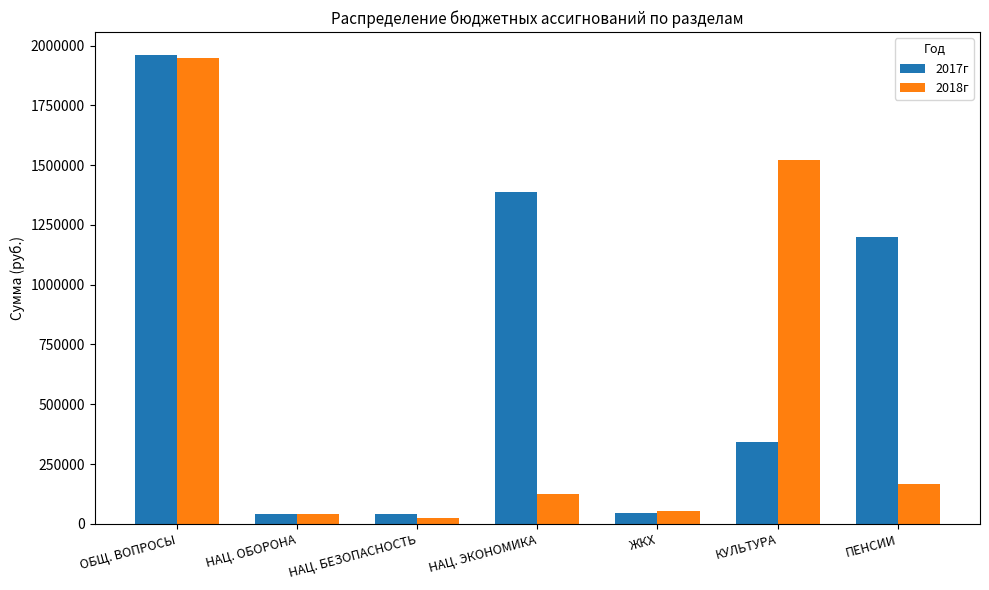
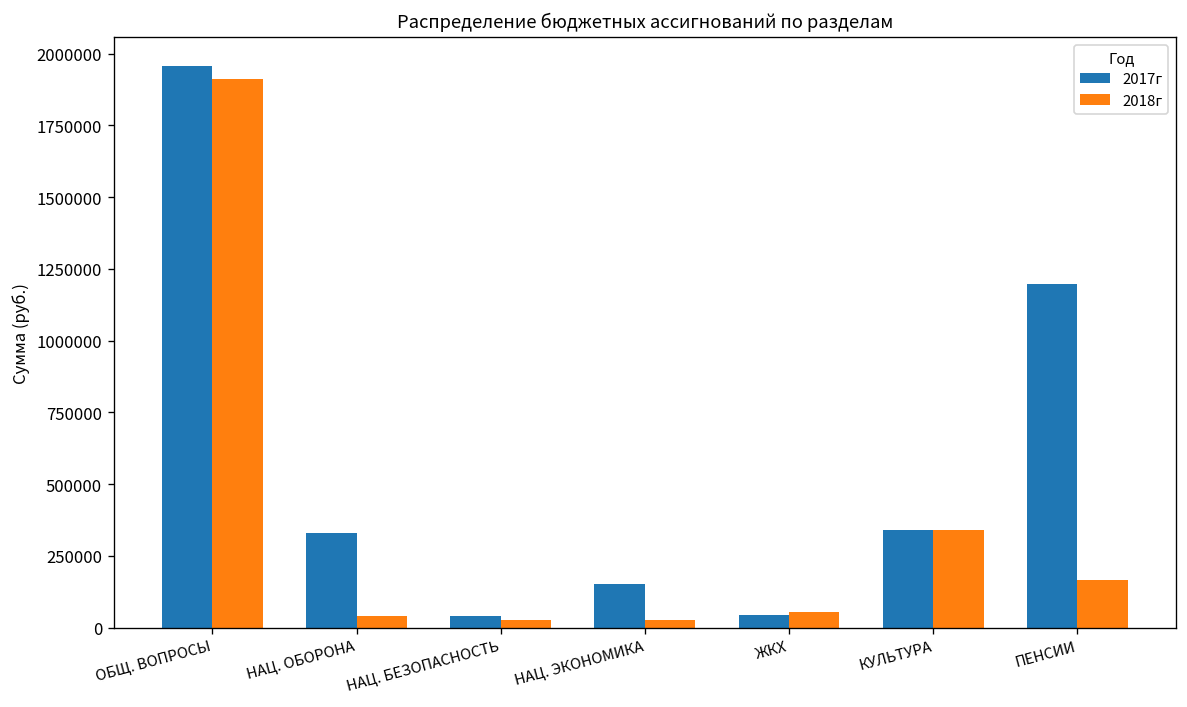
2018г, ОБЩ. ВОПРОСЫ: 1950000 -> 1910000
2017г, НАЦ. ОБОРОНА: 40000 -> 330000
2017г, НАЦ. ЭКОНОМИКА: 1390000 -> 150000
2018г, НАЦ. ЭКОНОМИКА: 130000 -> 30000
2018г, КУЛЬТУРА: 1520000 -> 340000
